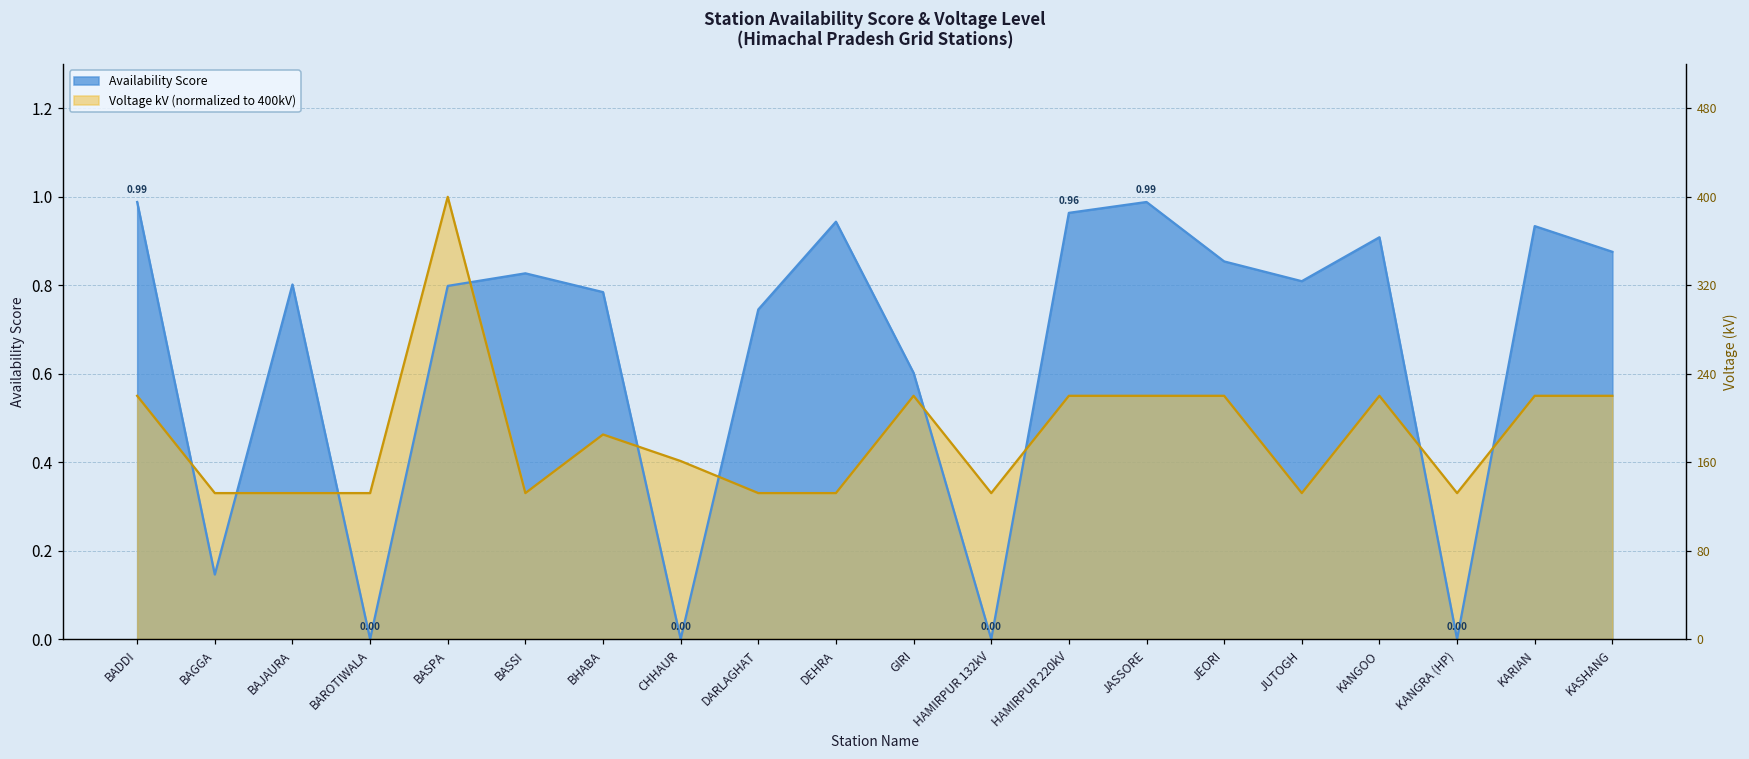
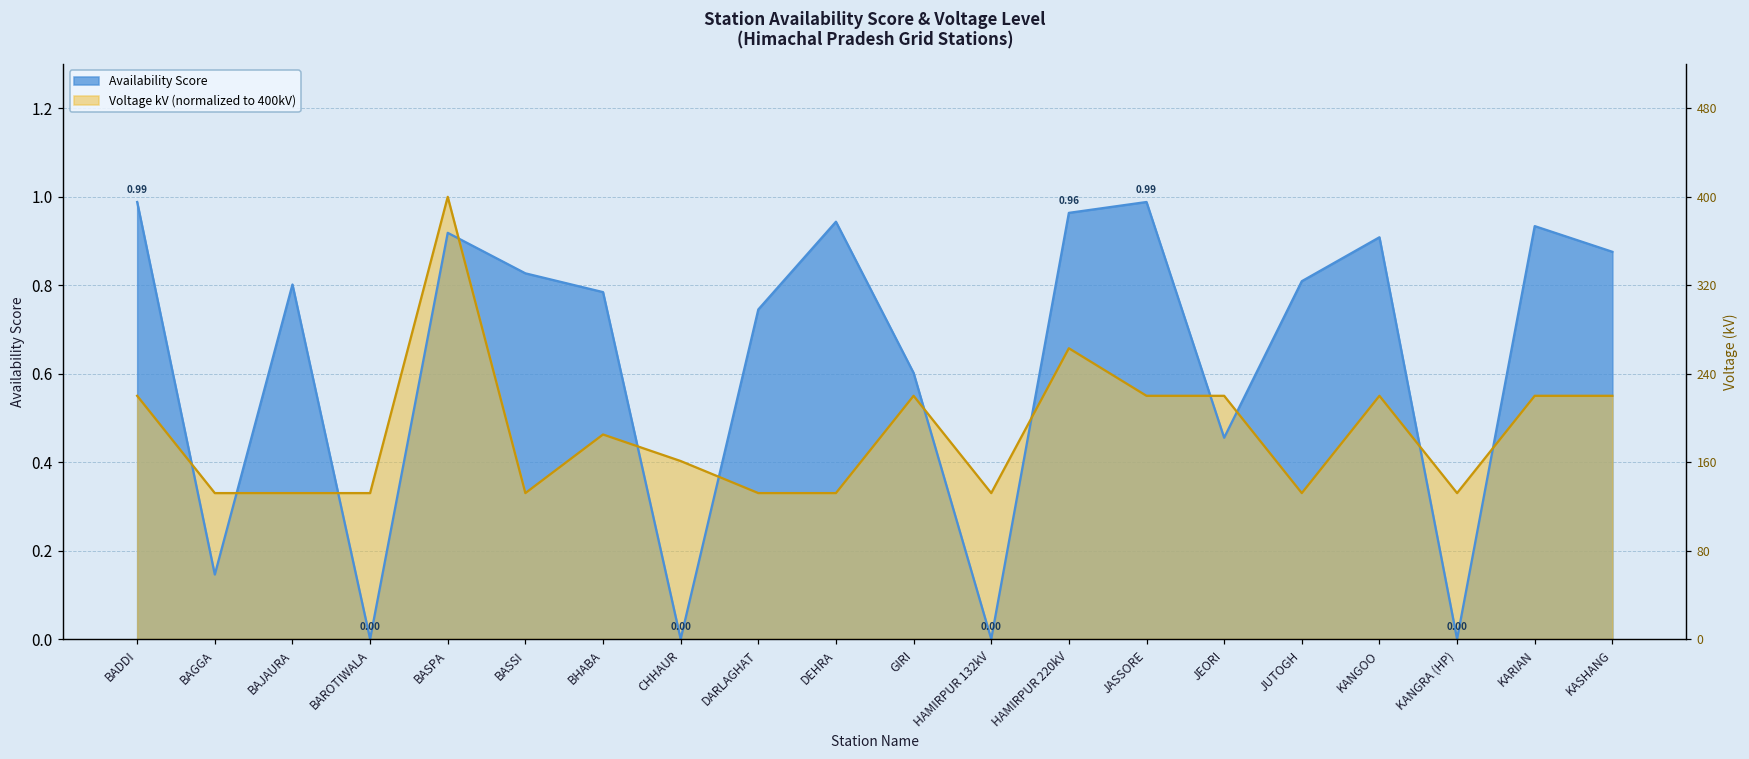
Availability Score, BASPA: 0.80 -> 0.92
Voltage kV (normalized to 400kV), HAMIRPUR 220kV: 0.55 -> 0.66
Availability Score, JEORI: 0.85 -> 0.46
